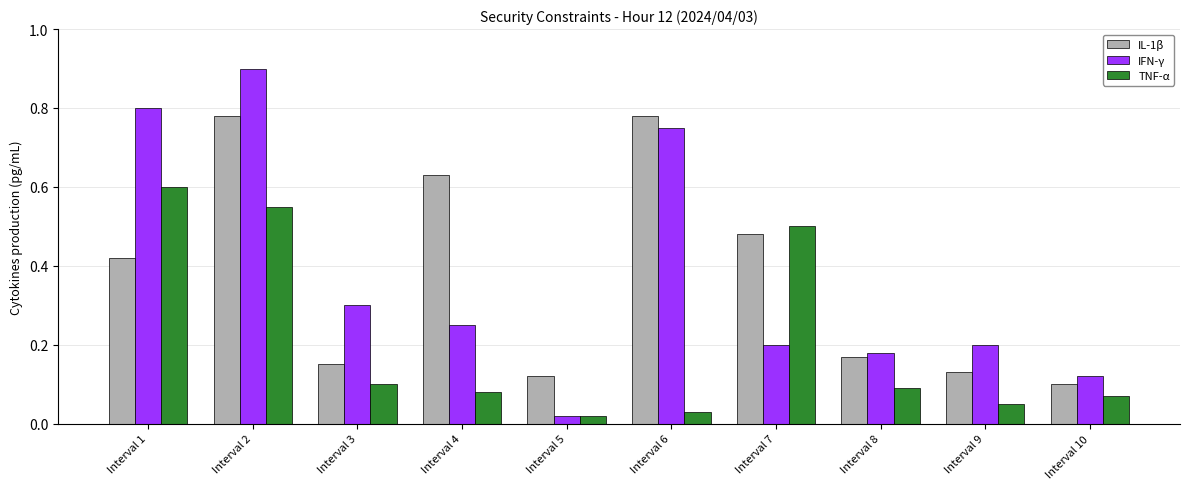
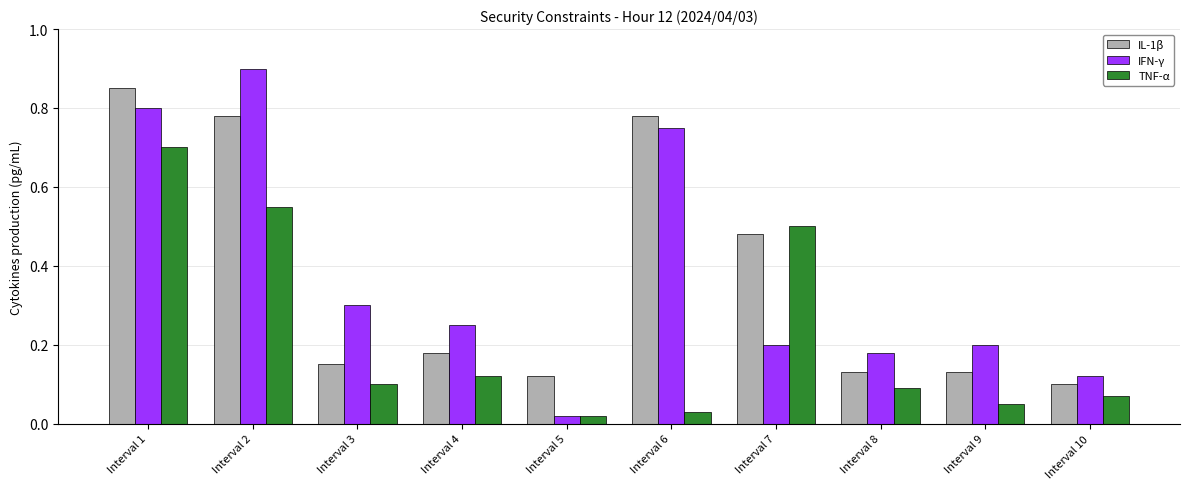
IL-1β, Interval 1: 0.42 -> 0.85
TNF-α, Interval 1: 0.6 -> 0.7
IL-1β, Interval 4: 0.63 -> 0.18
TNF-α, Interval 4: 0.08 -> 0.12
IL-1β, Interval 8: 0.17 -> 0.13
